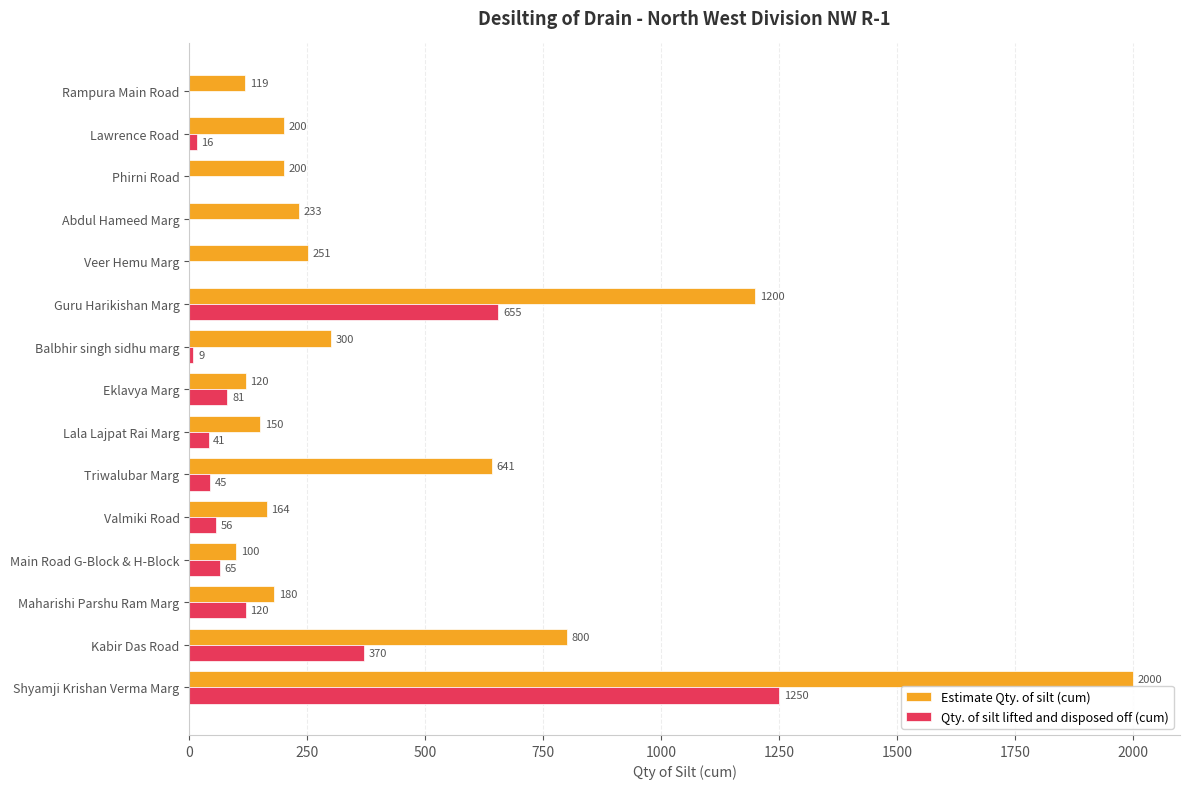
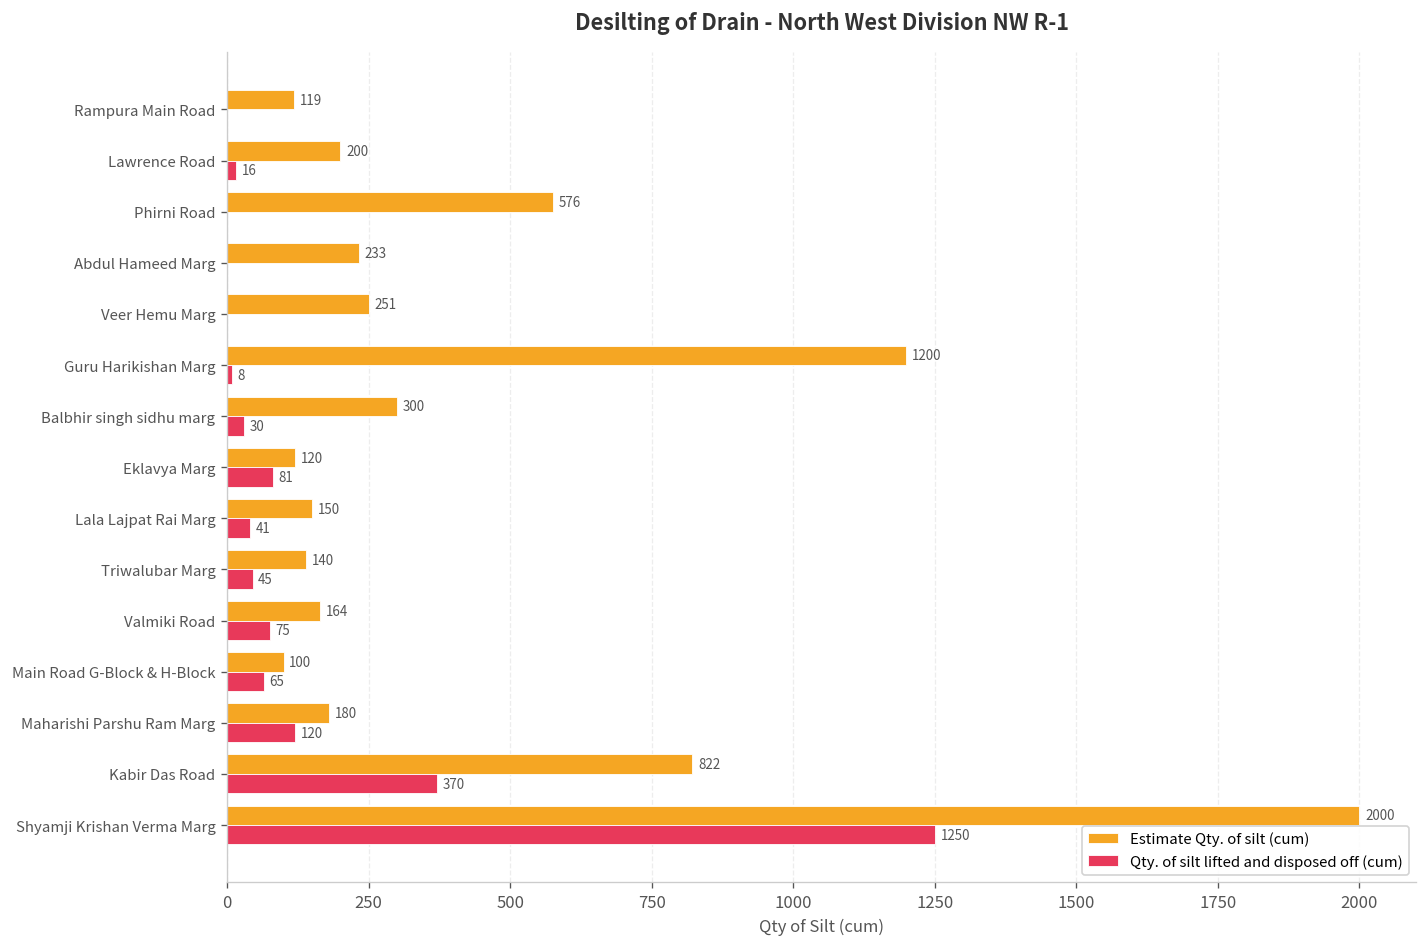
Estimate Qty. of silt (cum), Phirni Road: 200 -> 576
Qty. of silt lifted and disposed off (cum), Guru Harikishan Marg: 655 -> 8
Qty. of silt lifted and disposed off (cum), Balbhir singh sidhu marg: 9 -> 30
Estimate Qty. of silt (cum), Triwalubar Marg: 641 -> 140
Qty. of silt lifted and disposed off (cum), Valmiki Road: 56 -> 75
Estimate Qty. of silt (cum), Kabir Das Road: 800 -> 822
